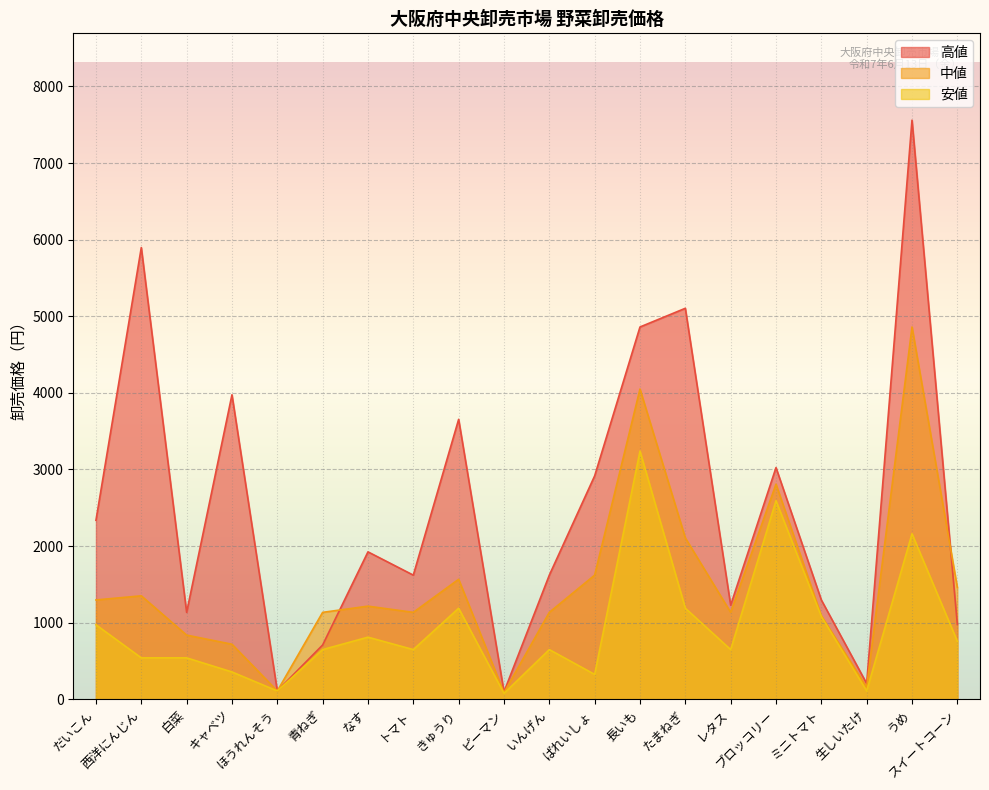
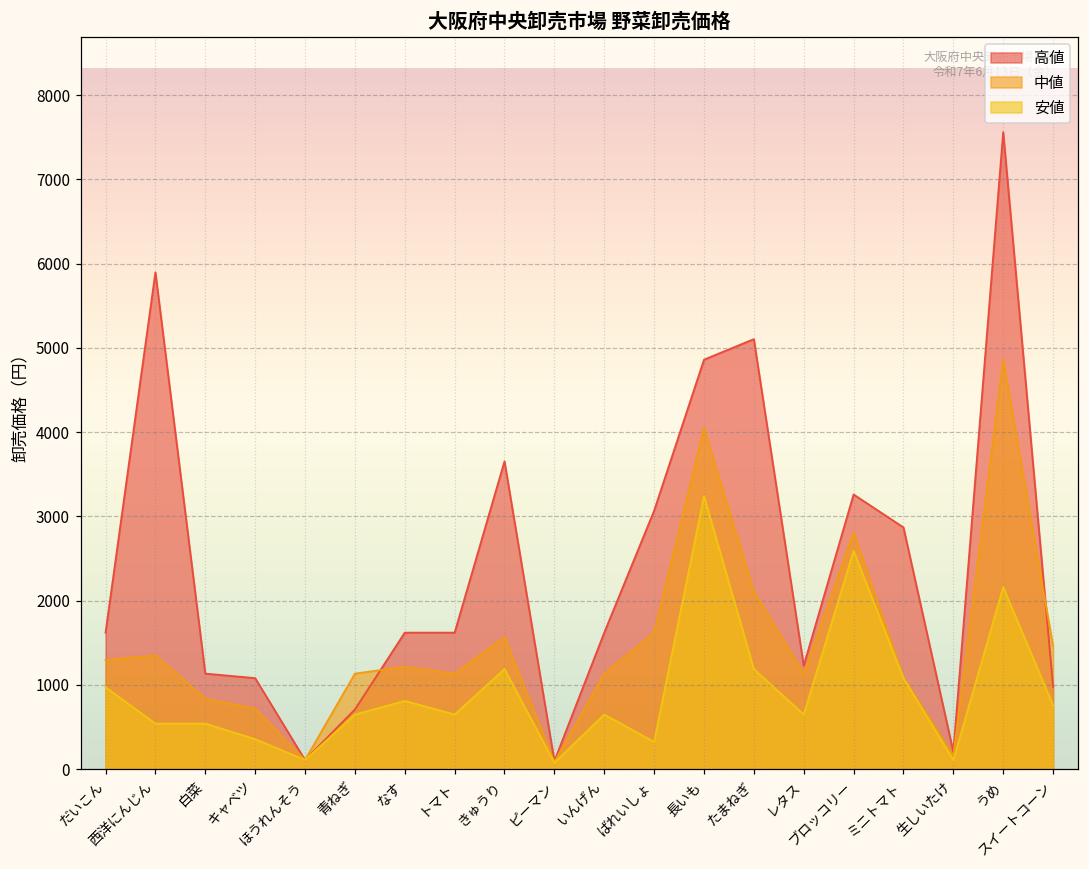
高値, だいこん: 2300 -> 1600
高値, キャベツ: 4000 -> 1100
高値, なす: 1900 -> 1600
高値, ばれいしょ: 2900 -> 3100
高値, ブロッコリー: 3000 -> 3300
高値, ミニトマト: 1300 -> 2900
